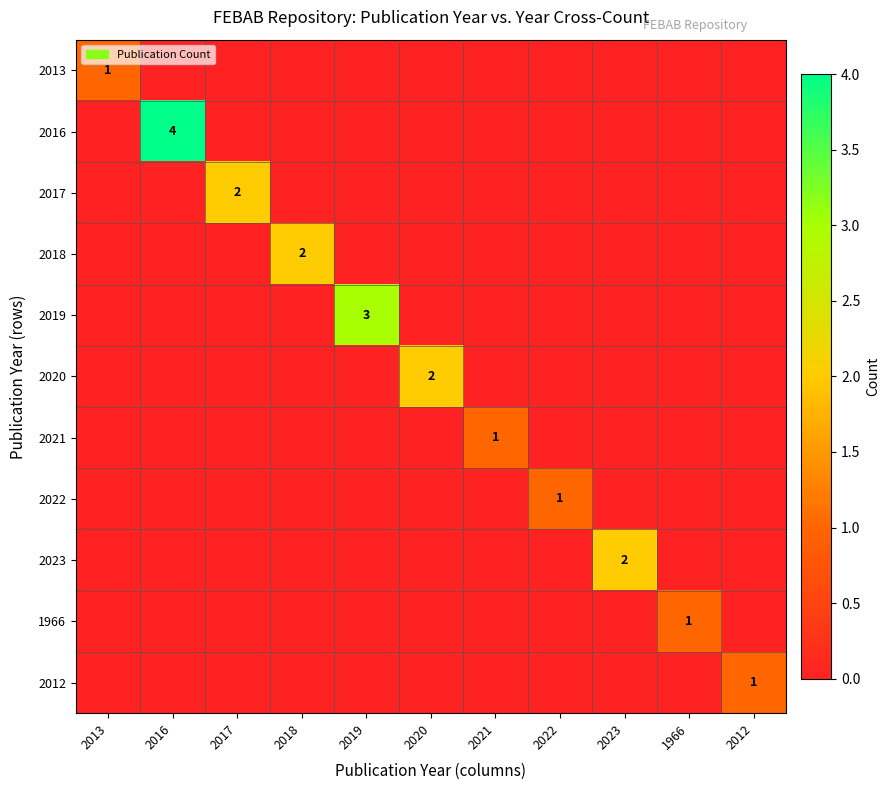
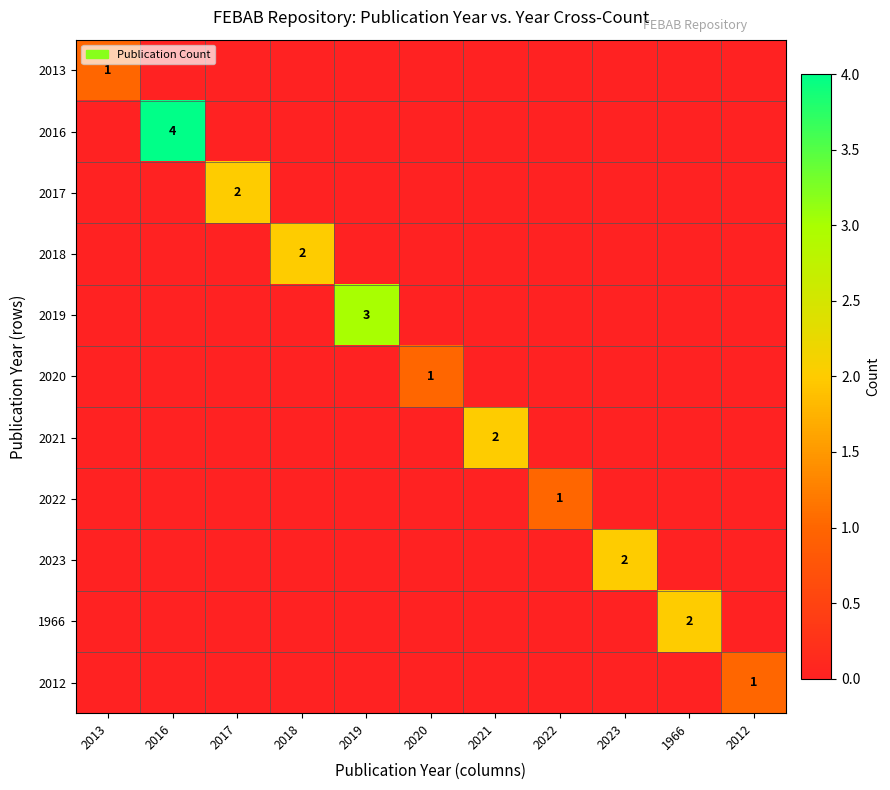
2020, 2020: 2 -> 1
2021, 2021: 1 -> 2
1966, 1966: 1 -> 2
